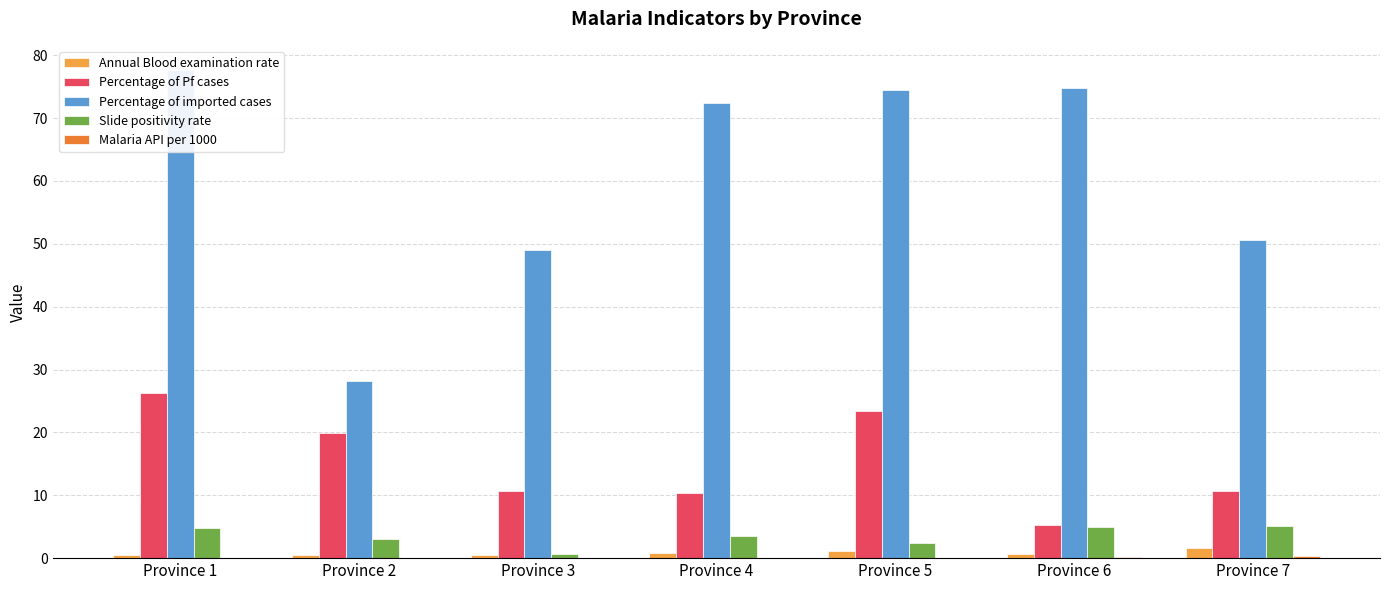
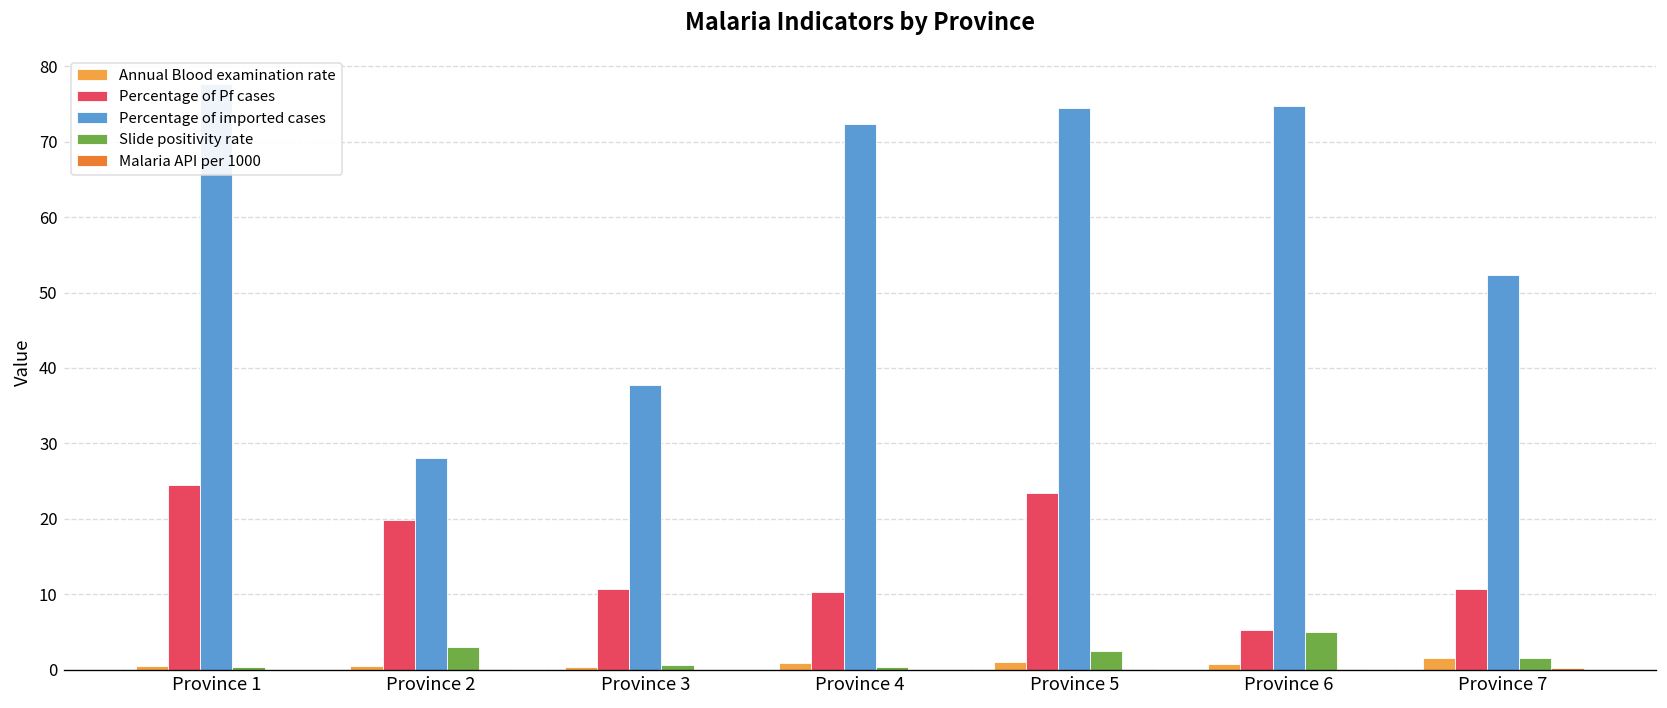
Percentage of Pf cases, Province 1: 26 -> 25
Slide positivity rate, Province 1: 5 -> 0
Percentage of imported cases, Province 3: 49 -> 38
Slide positivity rate, Province 4: 4 -> 0
Percentage of imported cases, Province 7: 51 -> 52
Slide positivity rate, Province 7: 5 -> 2
